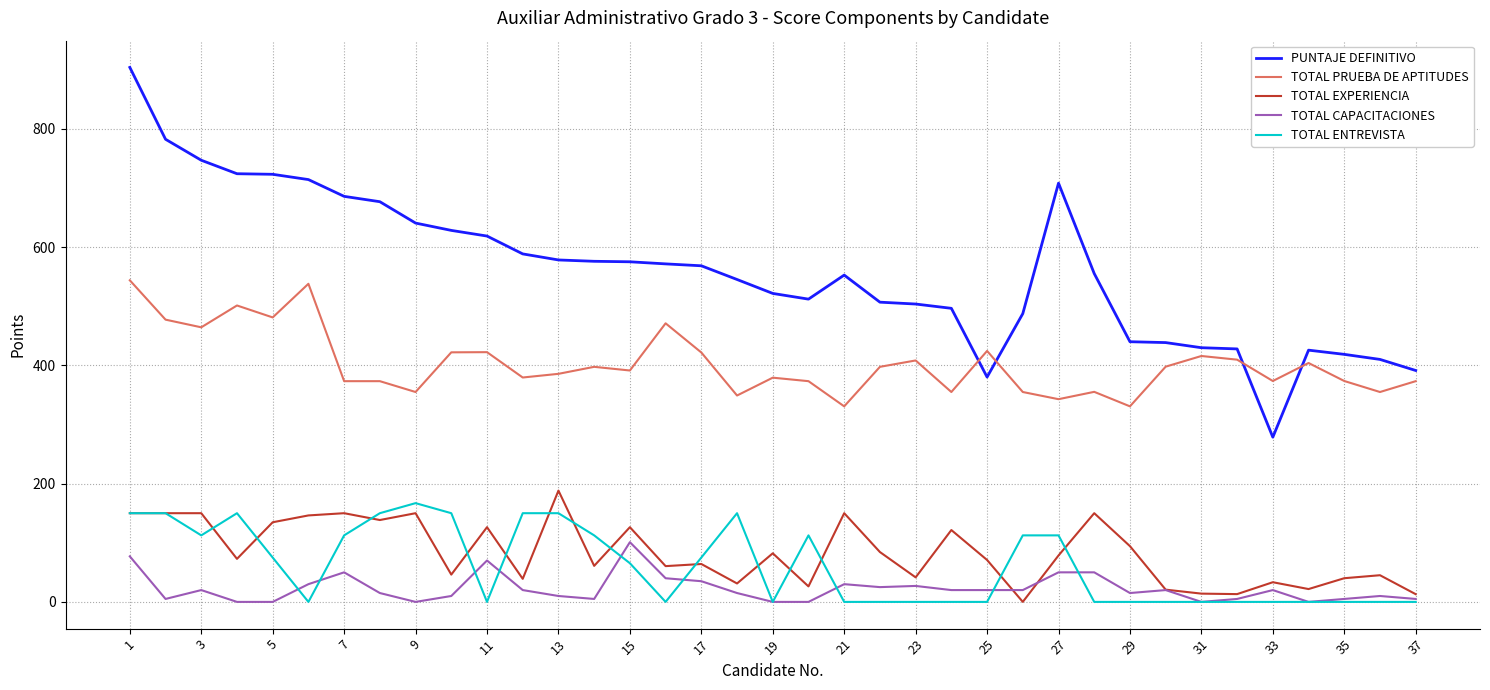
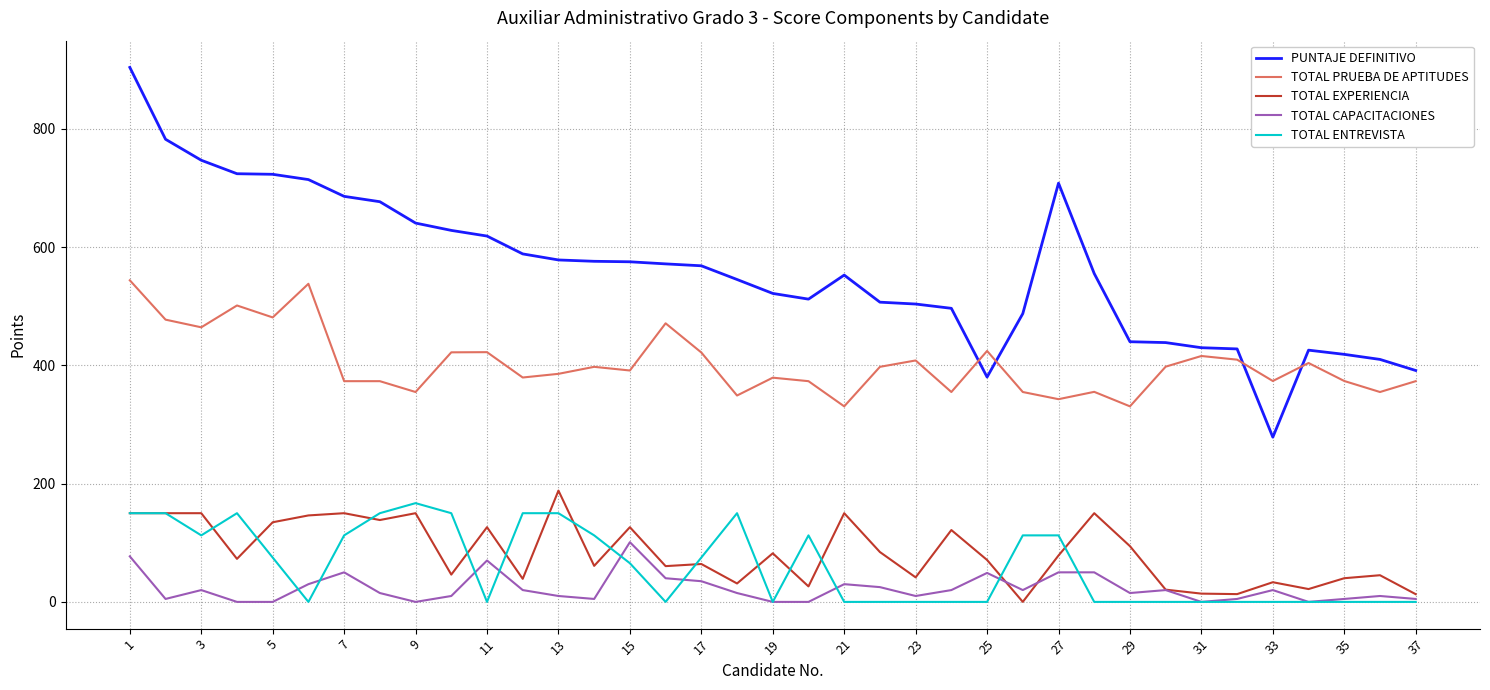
TOTAL CAPACITACIONES, 23: 30 -> 10
TOTAL CAPACITACIONES, 25: 20 -> 50
